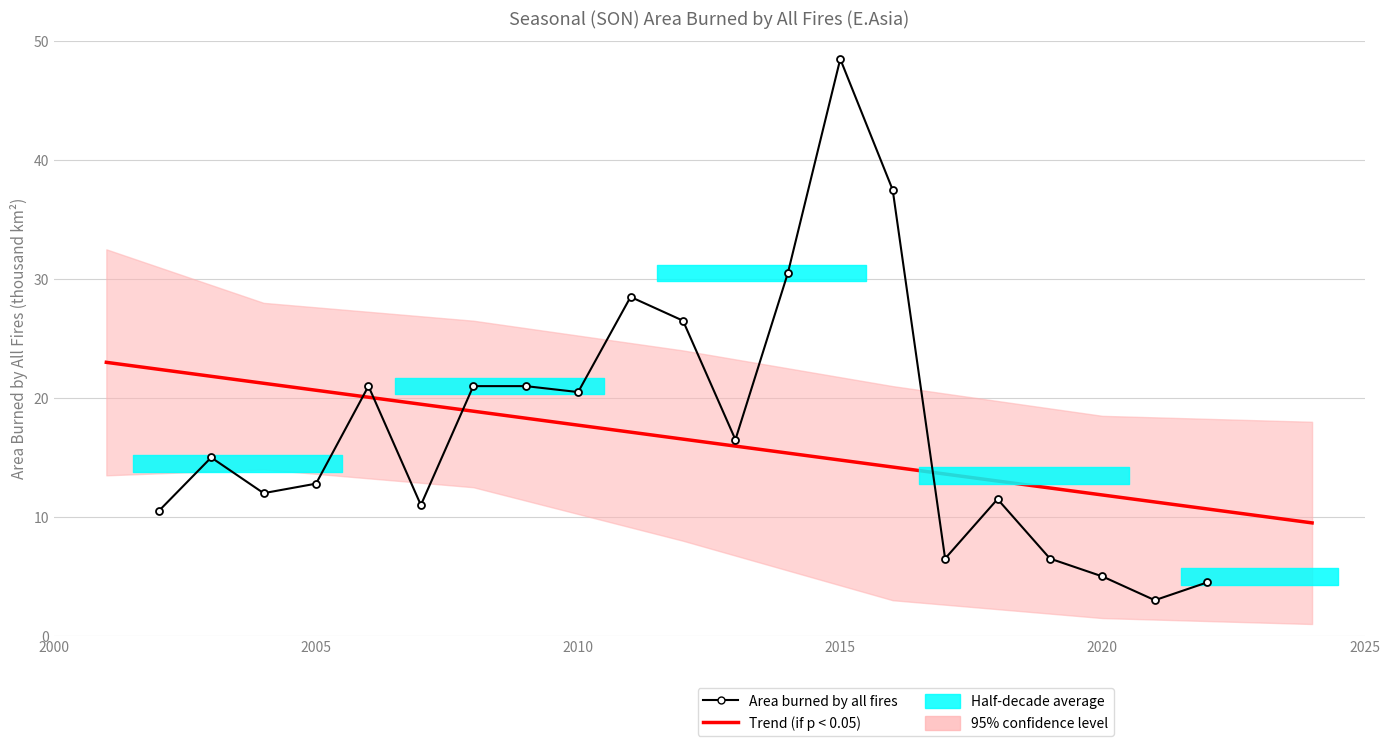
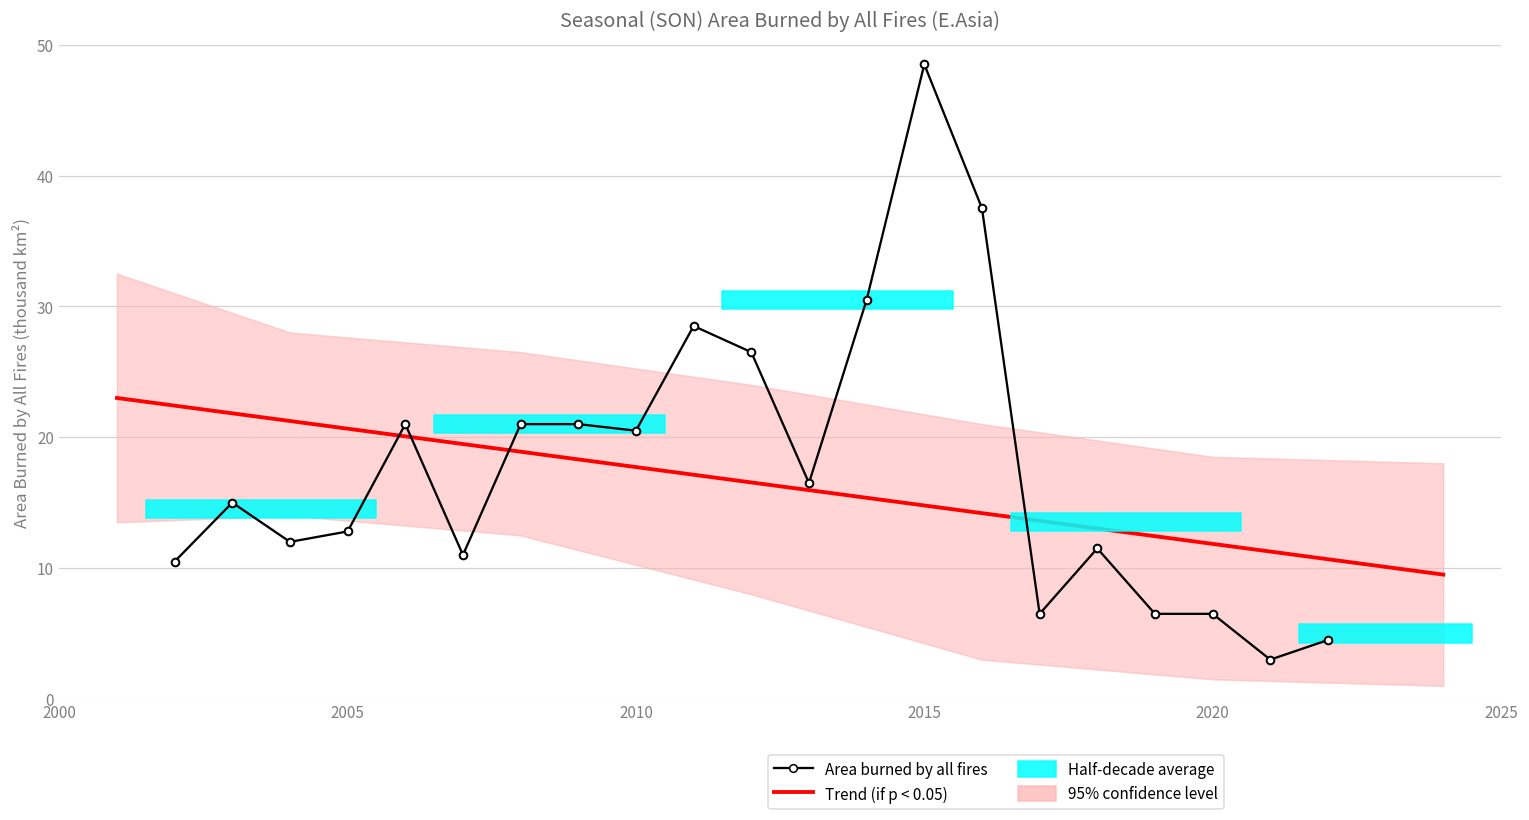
Area burned by all fires, 2020: 5.0 -> 6.5
